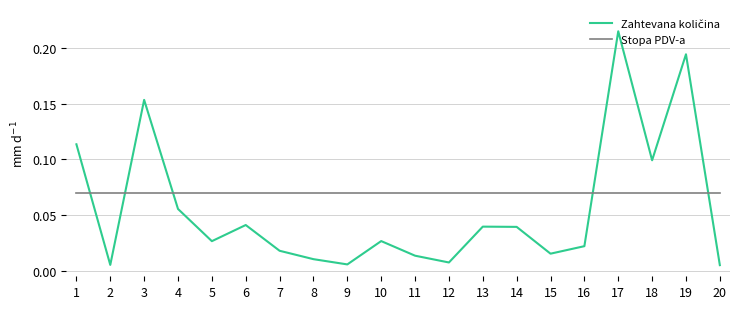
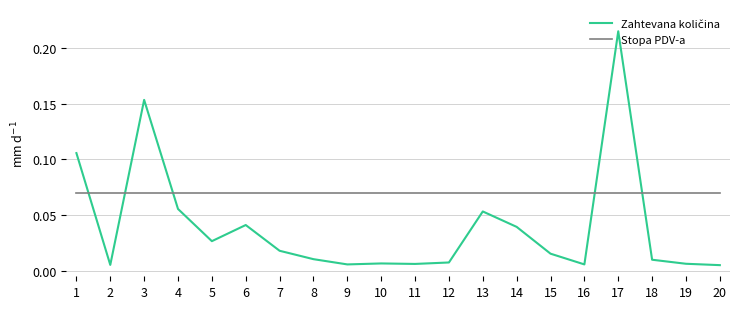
Zahtevana količina, 1: 0.114 -> 0.106
Zahtevana količina, 10: 0.027 -> 0.007
Zahtevana količina, 11: 0.013 -> 0.006
Zahtevana količina, 13: 0.040 -> 0.053
Zahtevana količina, 16: 0.022 -> 0.006
Zahtevana količina, 18: 0.099 -> 0.010
Zahtevana količina, 19: 0.194 -> 0.006
